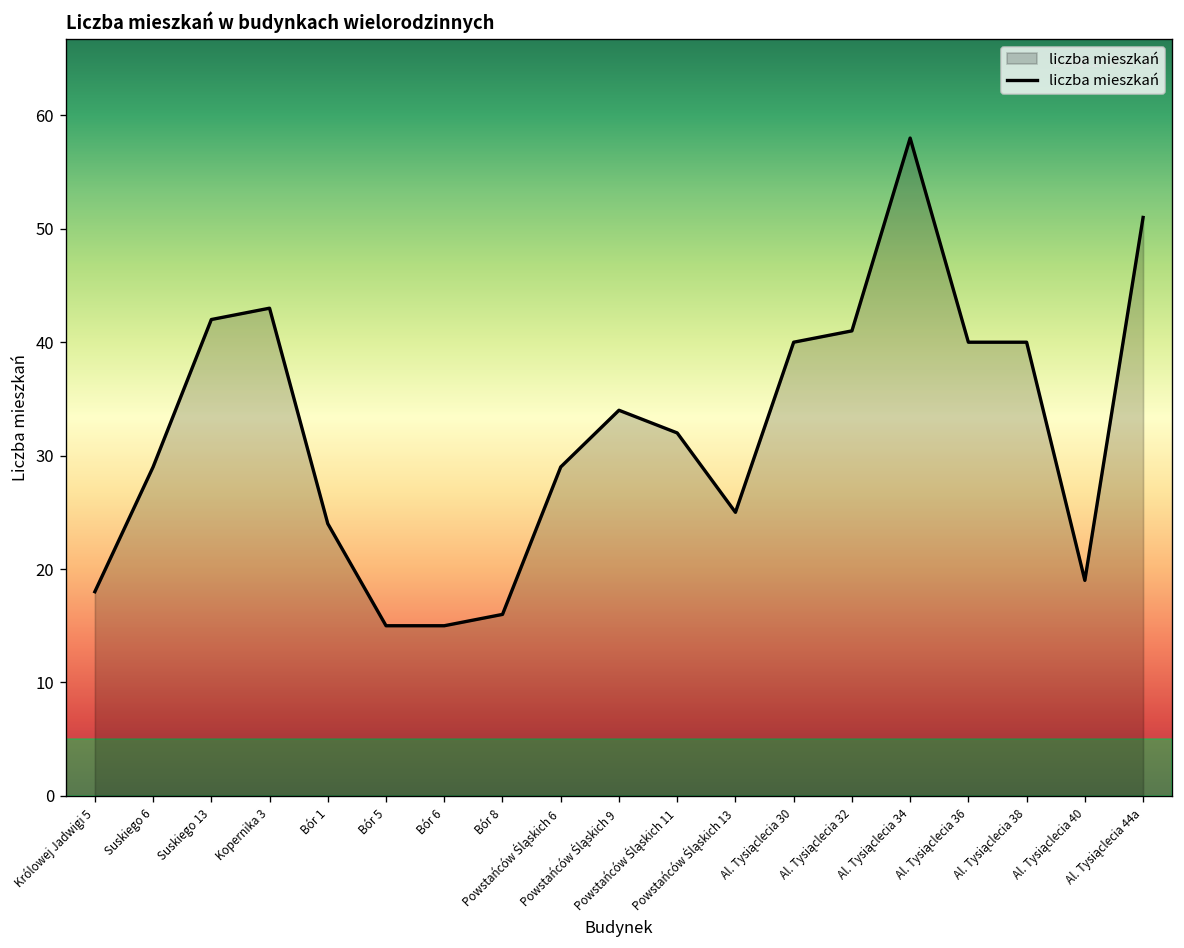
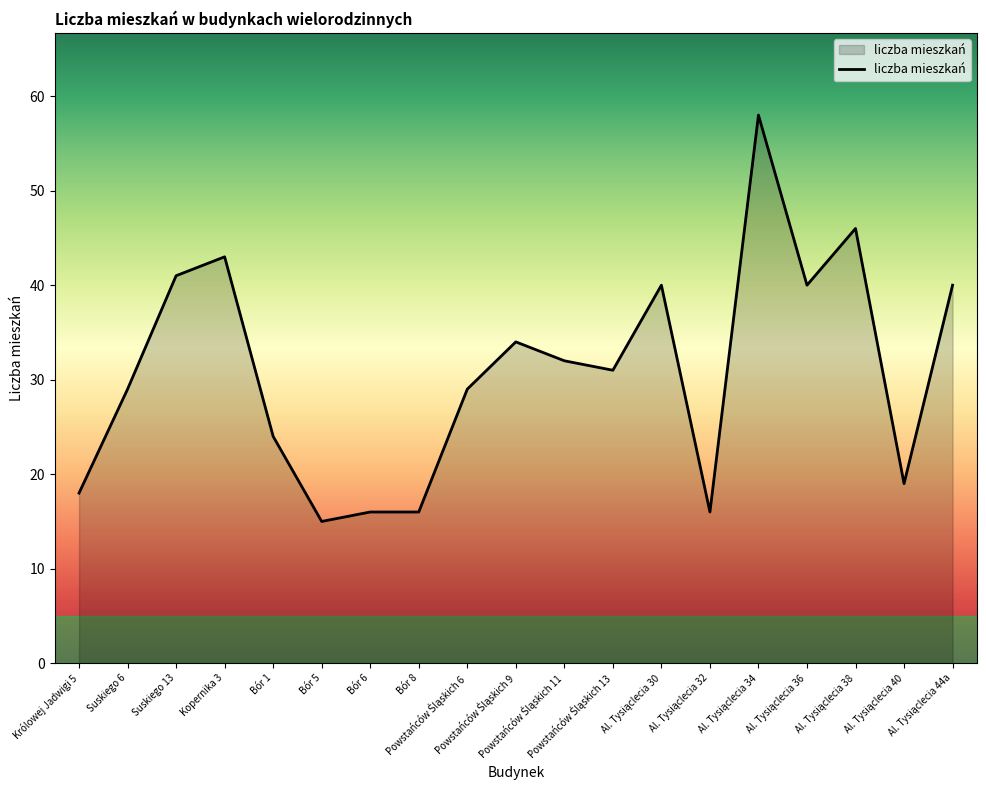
Suskiego 13: 42 -> 41
Bór 6: 15 -> 16
Powstańców Śląskich 13: 25 -> 31
Al. Tysiąclecia 32: 41 -> 16
Al. Tysiąclecia 38: 40 -> 46
Al. Tysiąclecia 44a: 51 -> 40
